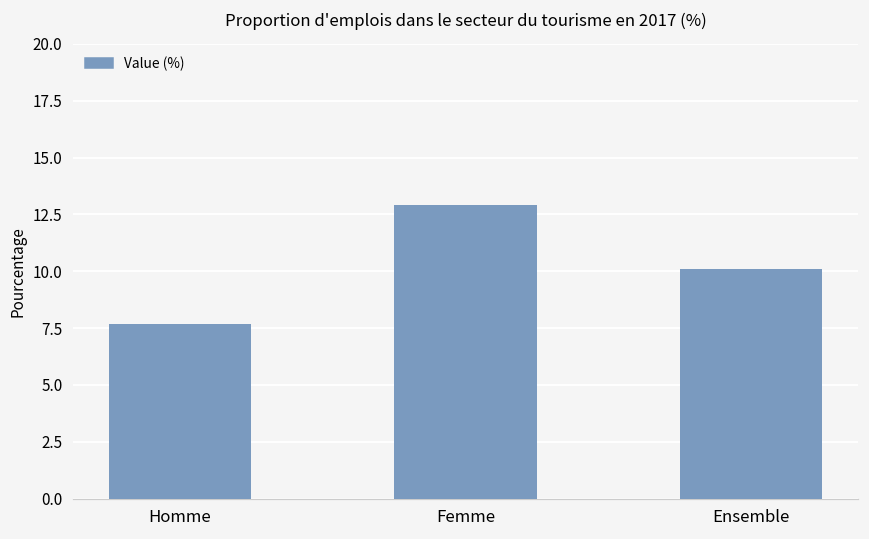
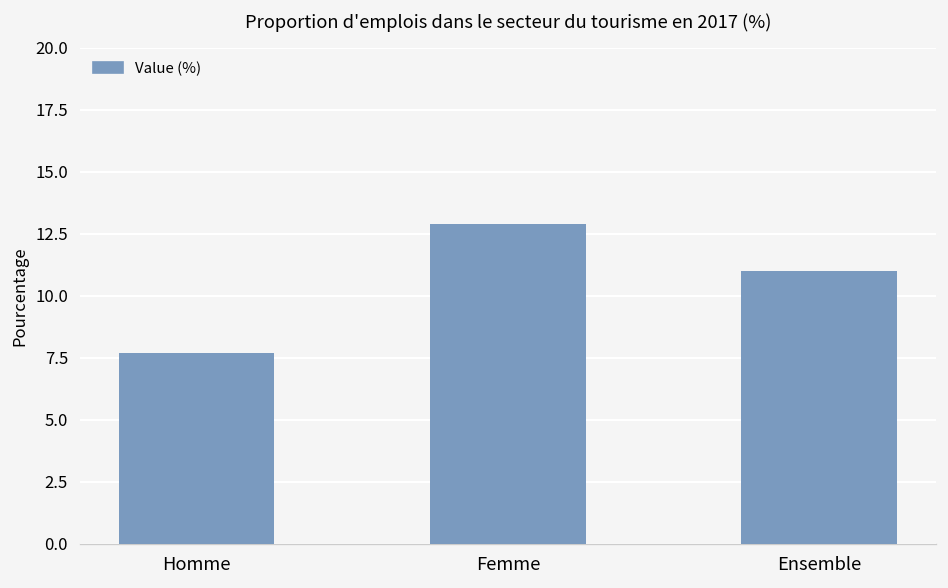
Ensemble: 10.1 -> 11.0
